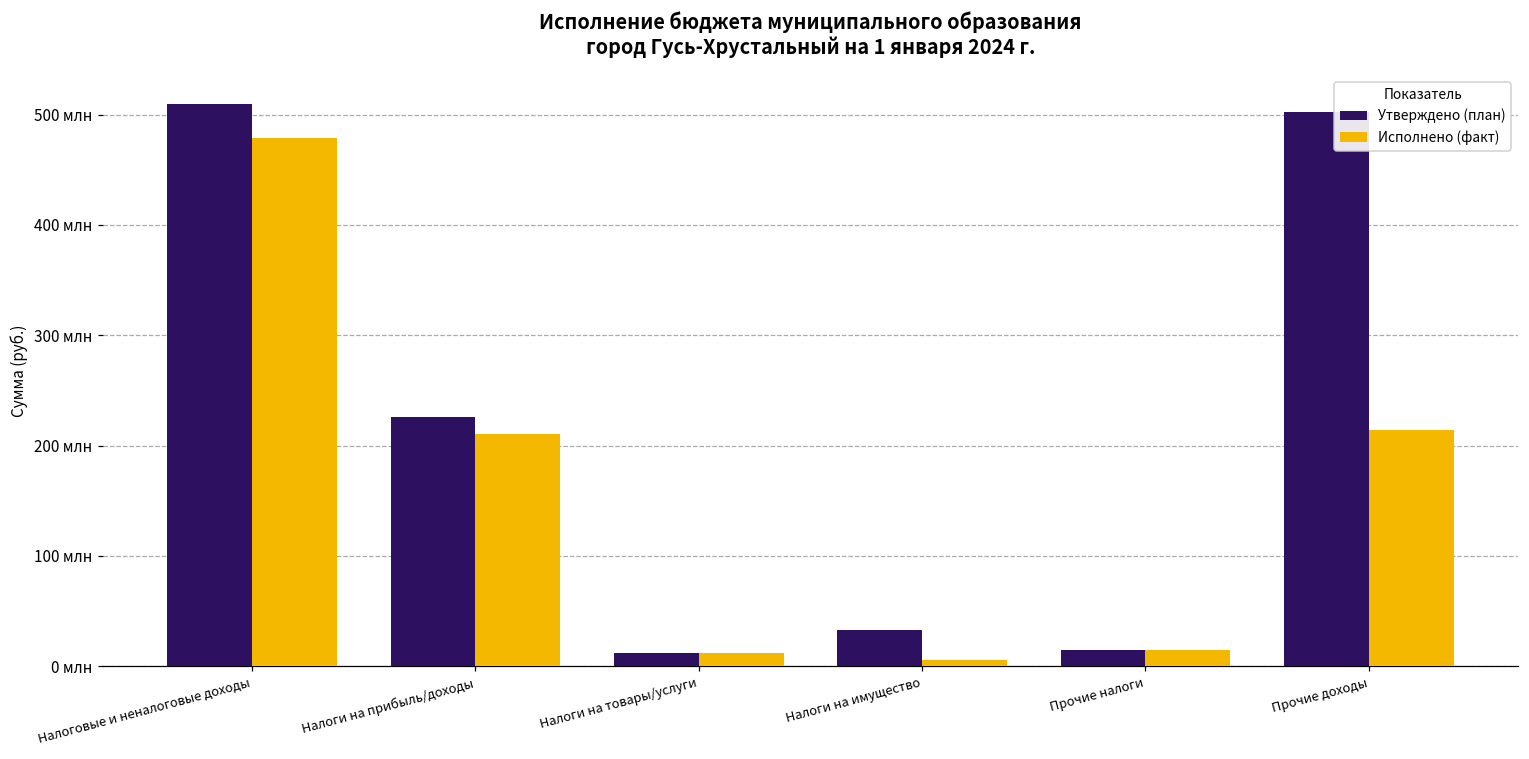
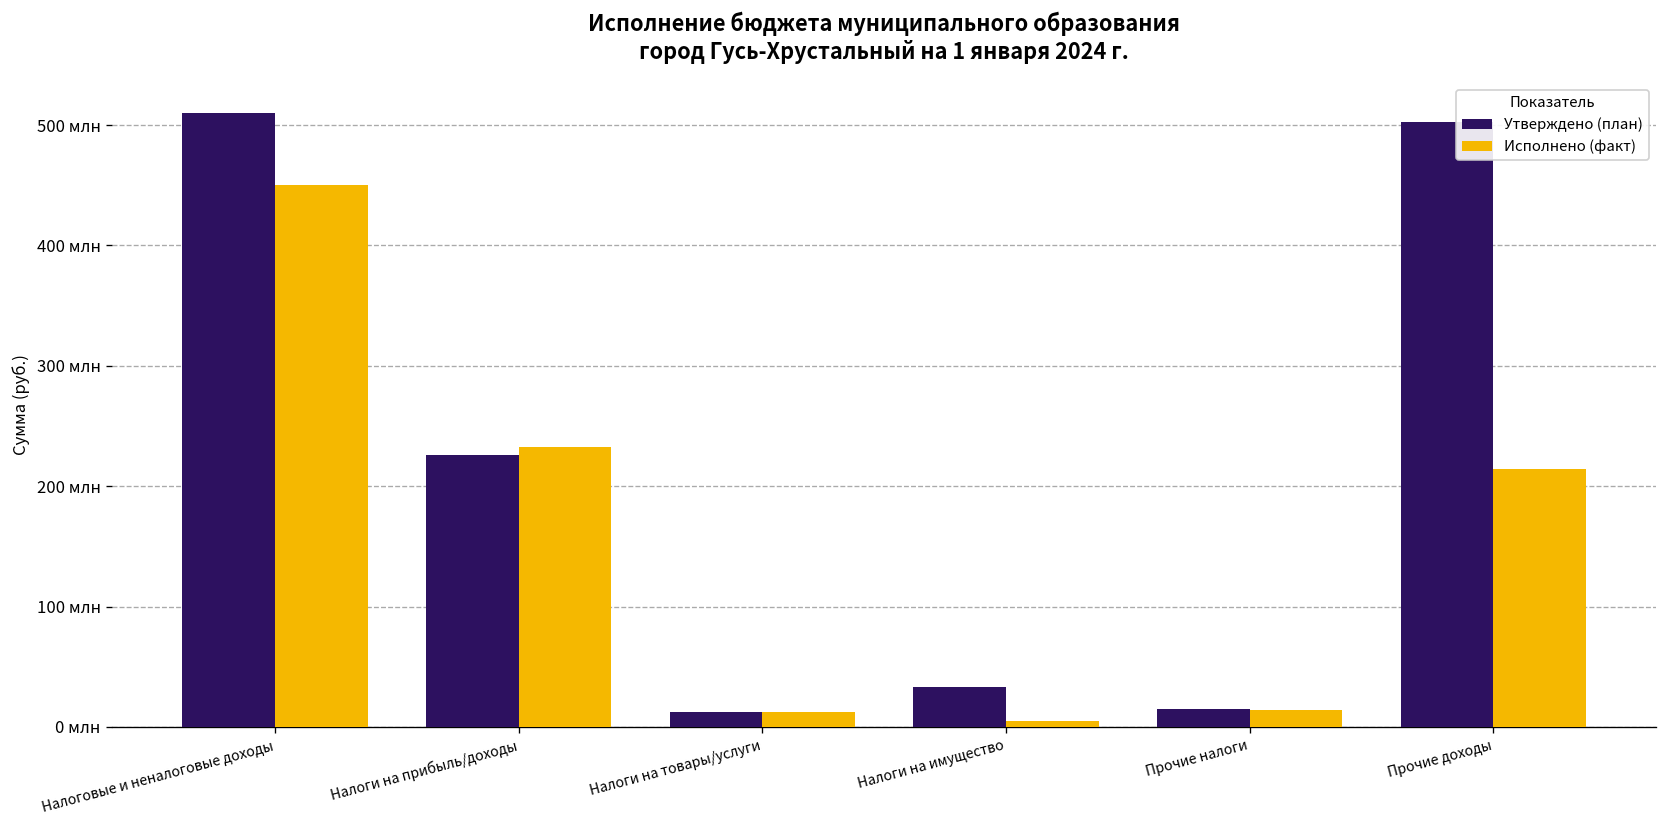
Исполнено (факт), Налоговые и неналоговые доходы: 479 млн -> 450 млн
Исполнено (факт), Налоги на прибыль/доходы: 211 млн -> 233 млн
